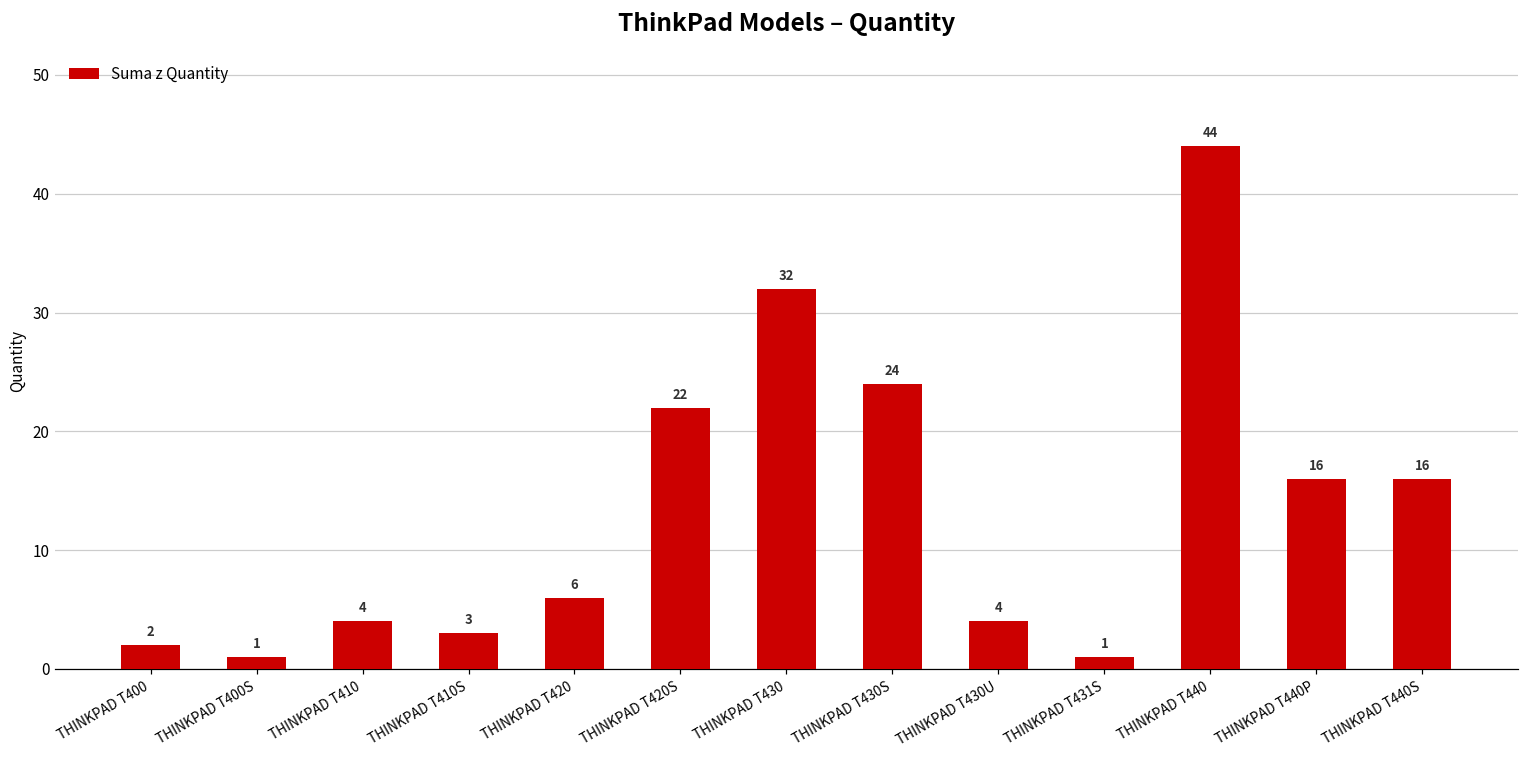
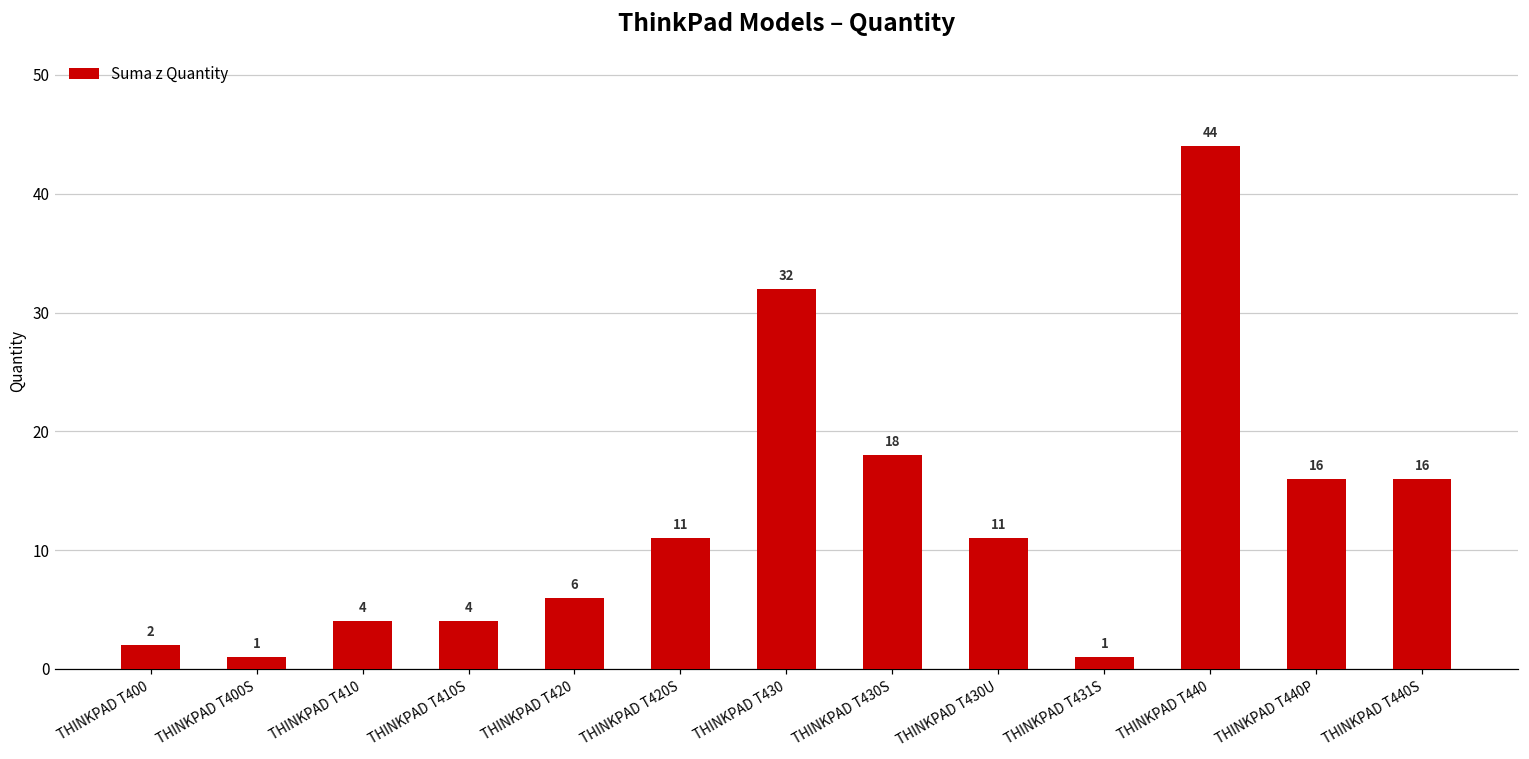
THINKPAD T410S: 3 -> 4
THINKPAD T420S: 22 -> 11
THINKPAD T430S: 24 -> 18
THINKPAD T430U: 4 -> 11
